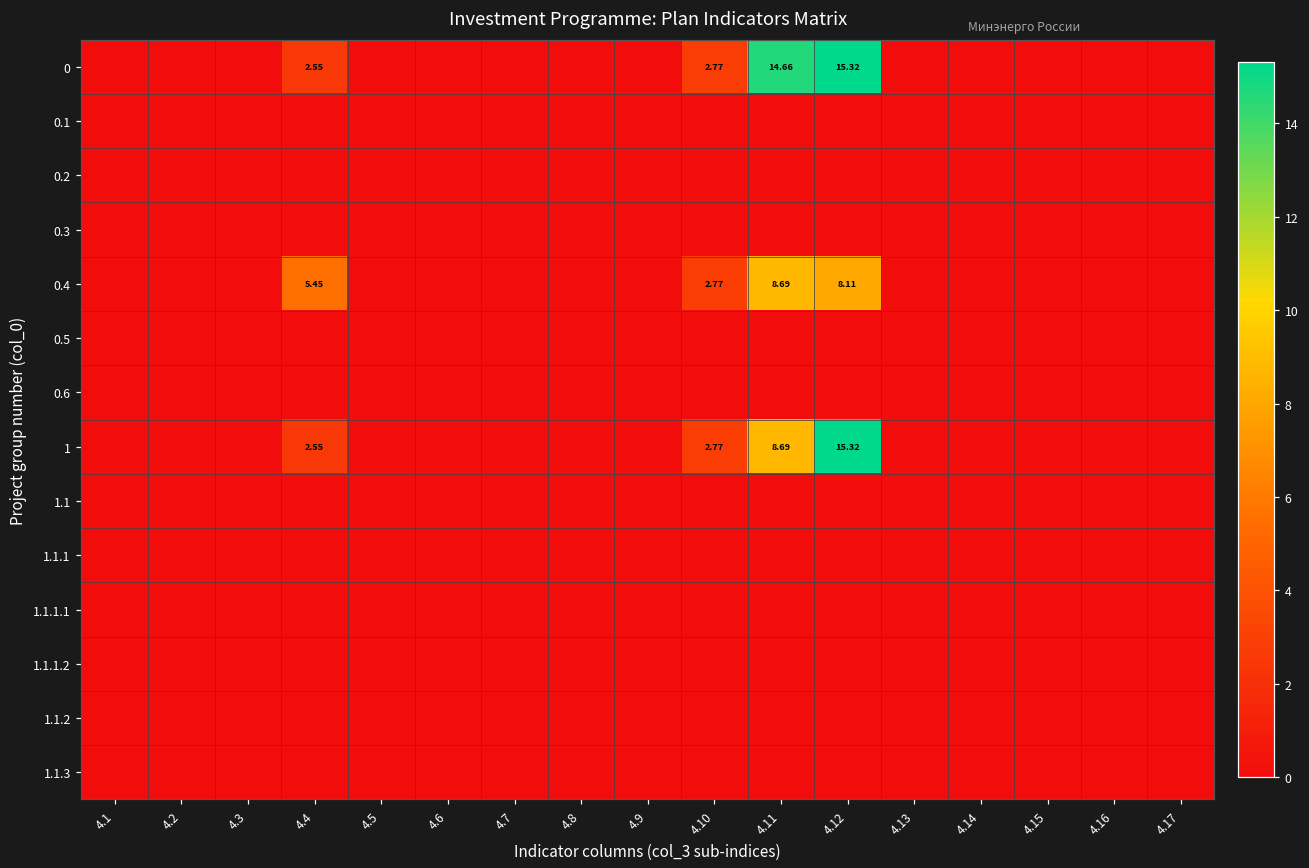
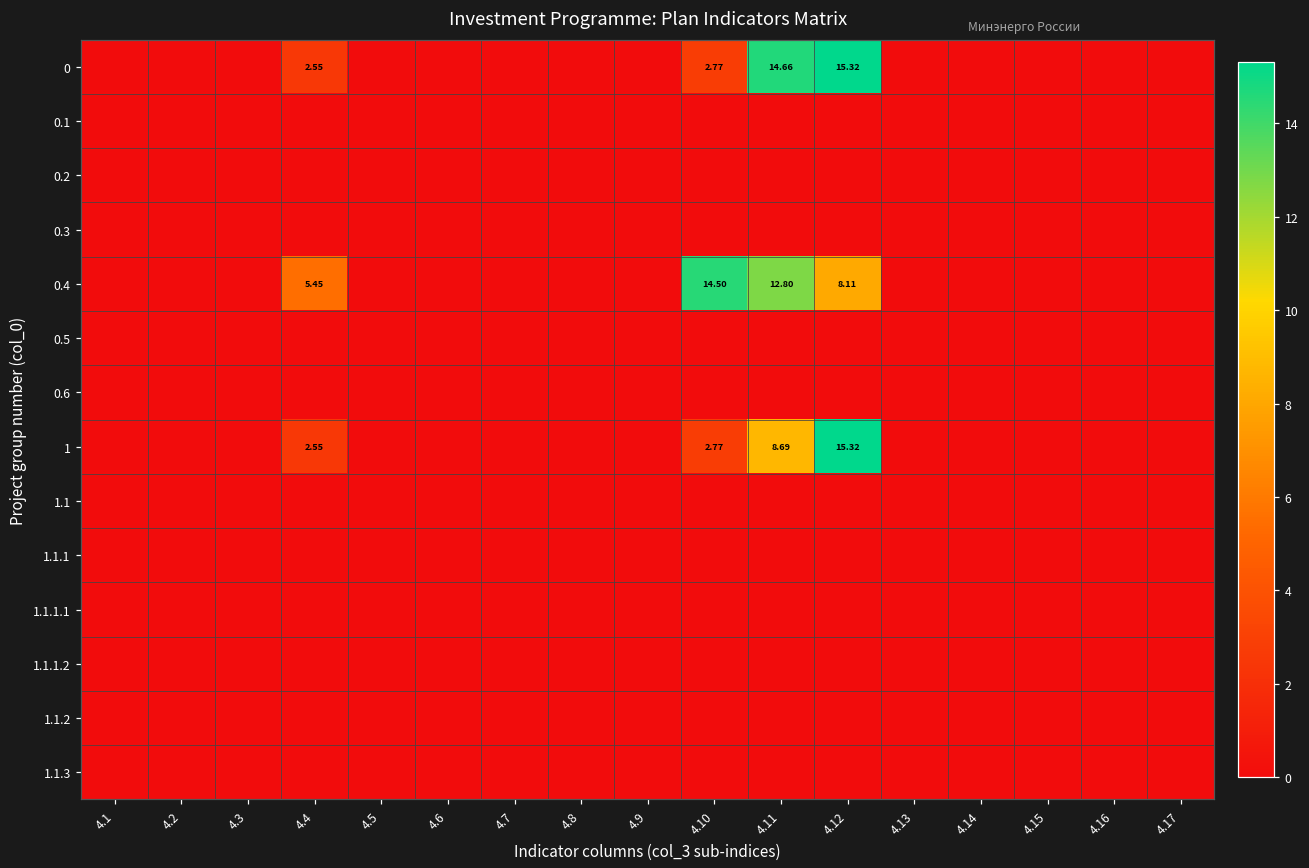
0.4, 4.10: 2.77 -> 14.50
0.4, 4.11: 8.69 -> 12.80
